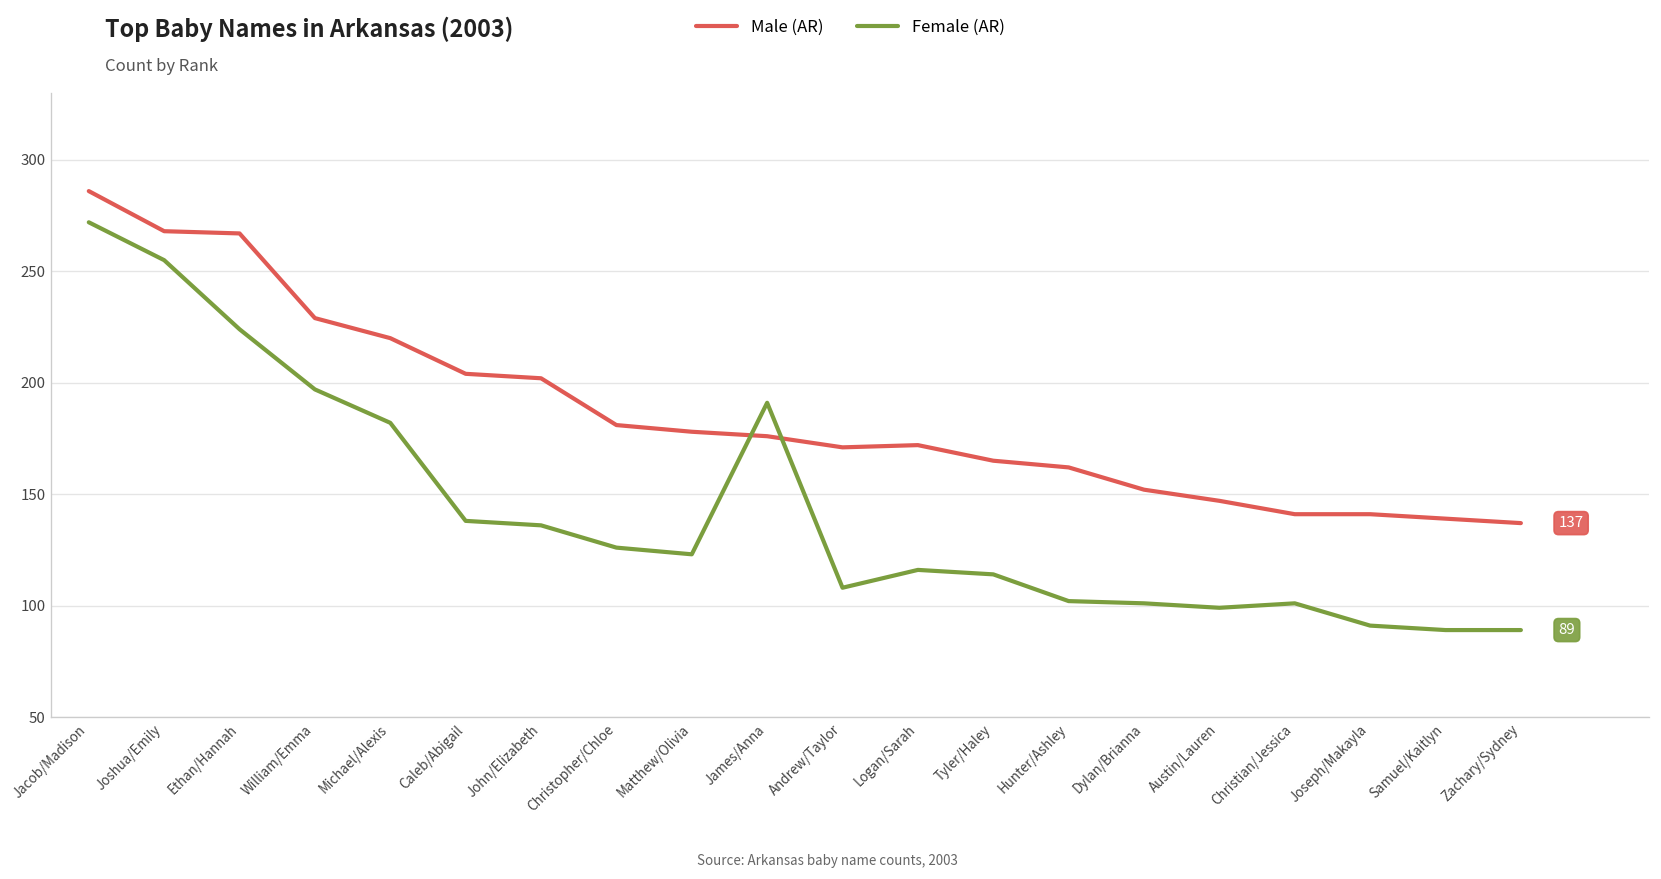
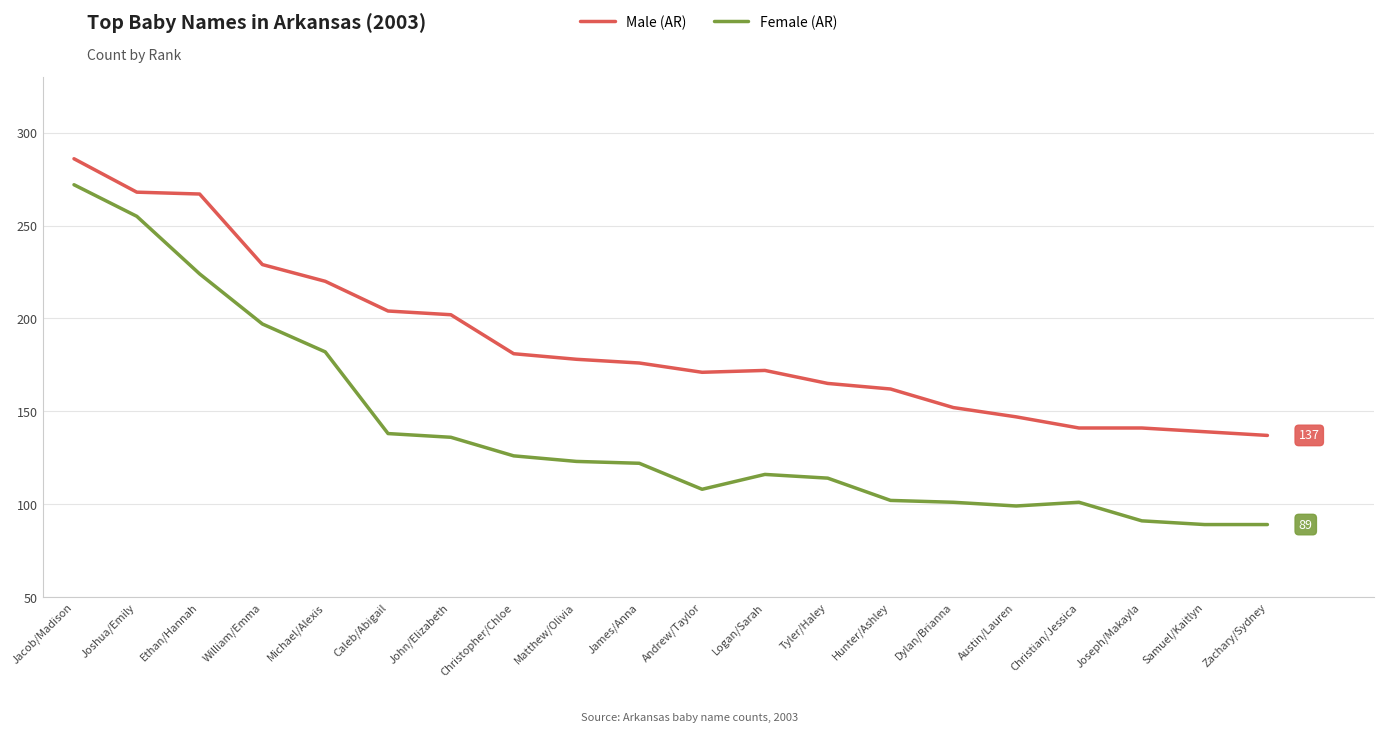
Female (AR), James/Anna: 191 -> 122
